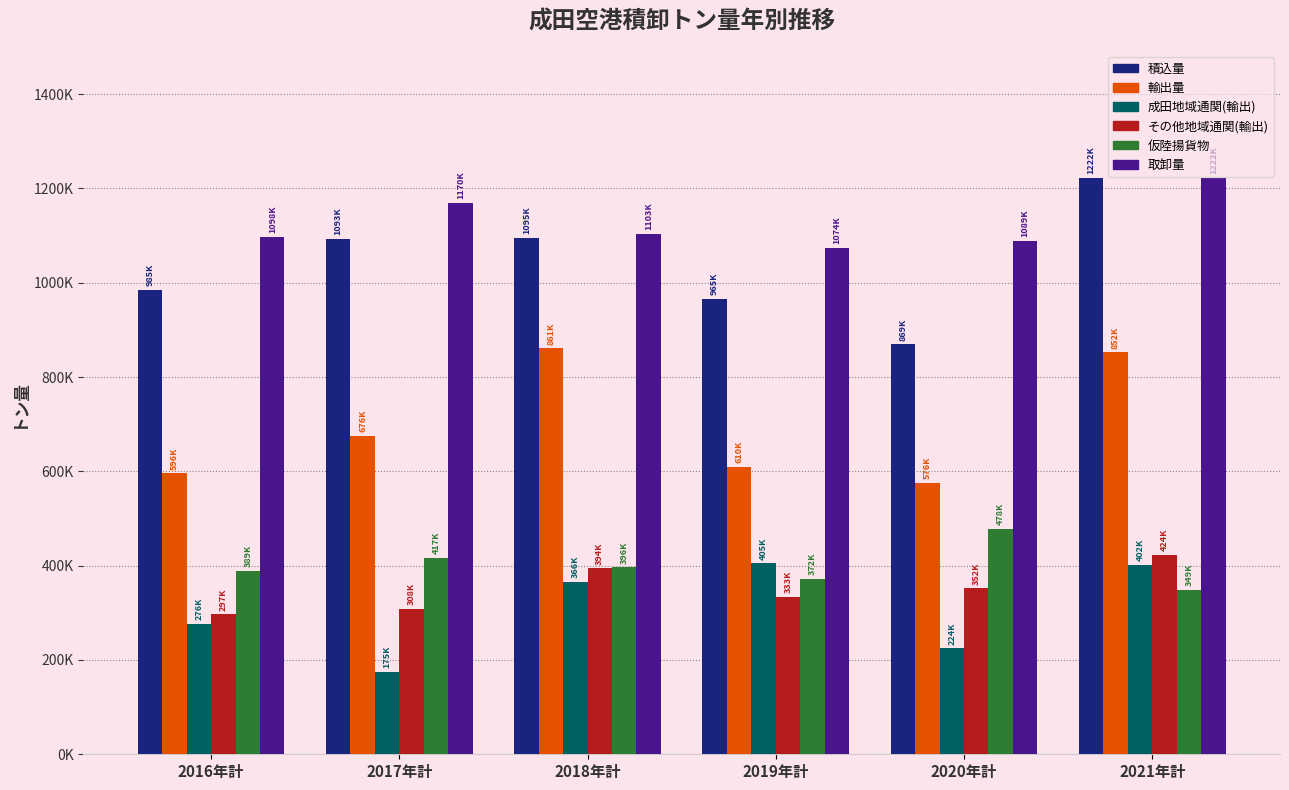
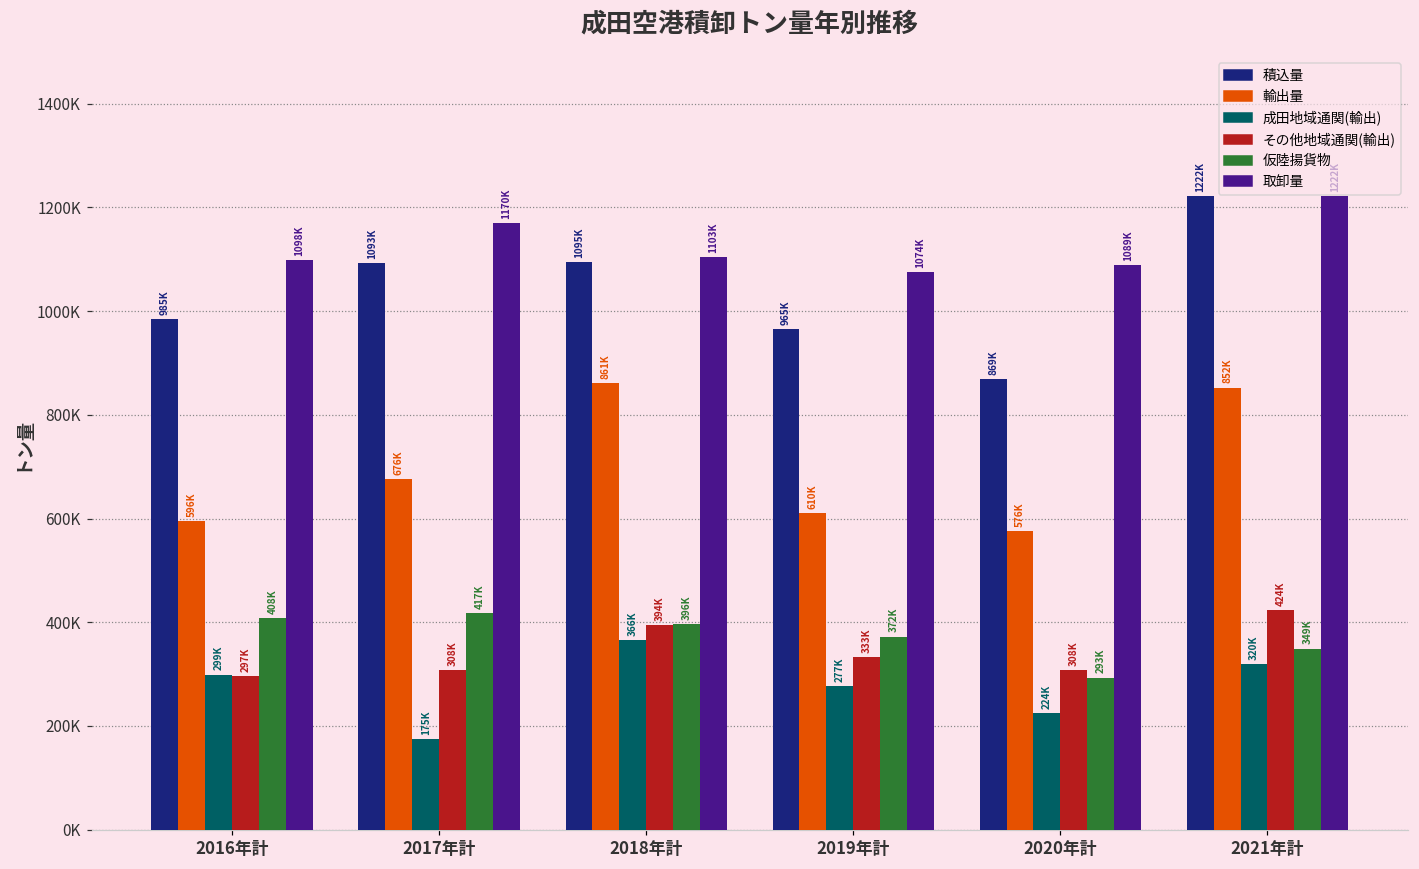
成田地域通関(輸出), 2016年計: 276K -> 299K
仮陸揚貨物, 2016年計: 389K -> 408K
成田地域通関(輸出), 2019年計: 405K -> 277K
その他地域通関(輸出), 2020年計: 352K -> 308K
仮陸揚貨物, 2020年計: 478K -> 293K
成田地域通関(輸出), 2021年計: 402K -> 320K
